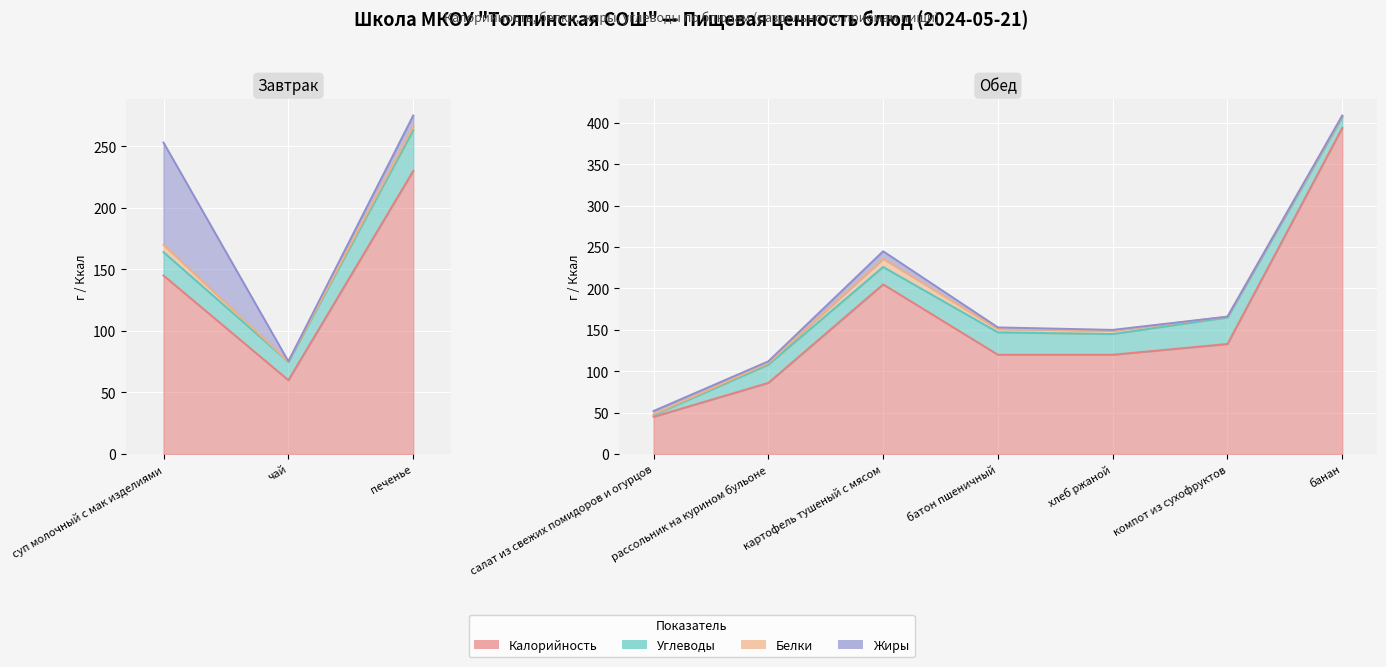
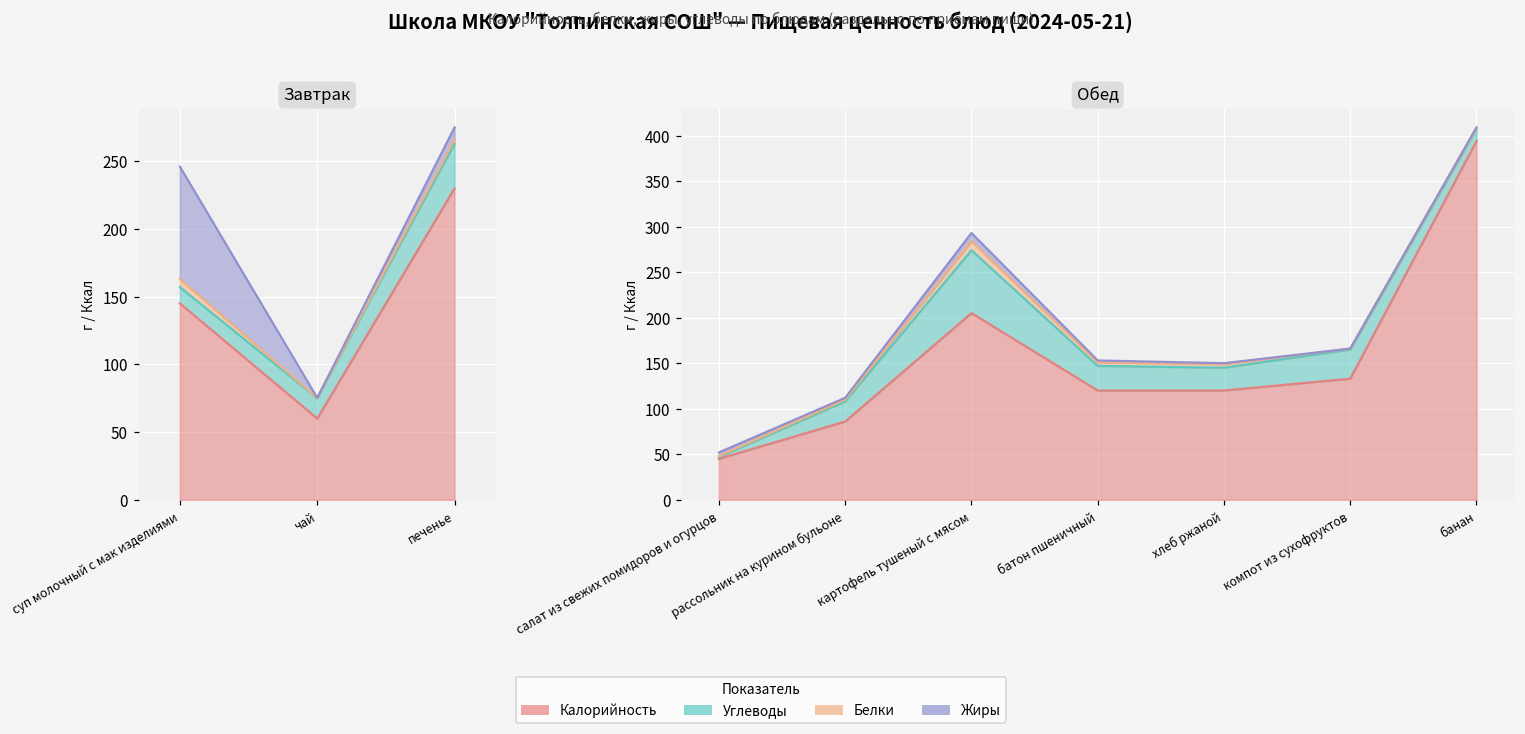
Завтрак, Углеводы, суп молочный с мак изделиями: 19 -> 12
Обед, Углеводы, картофель тушеный с мясом: 20 -> 70
